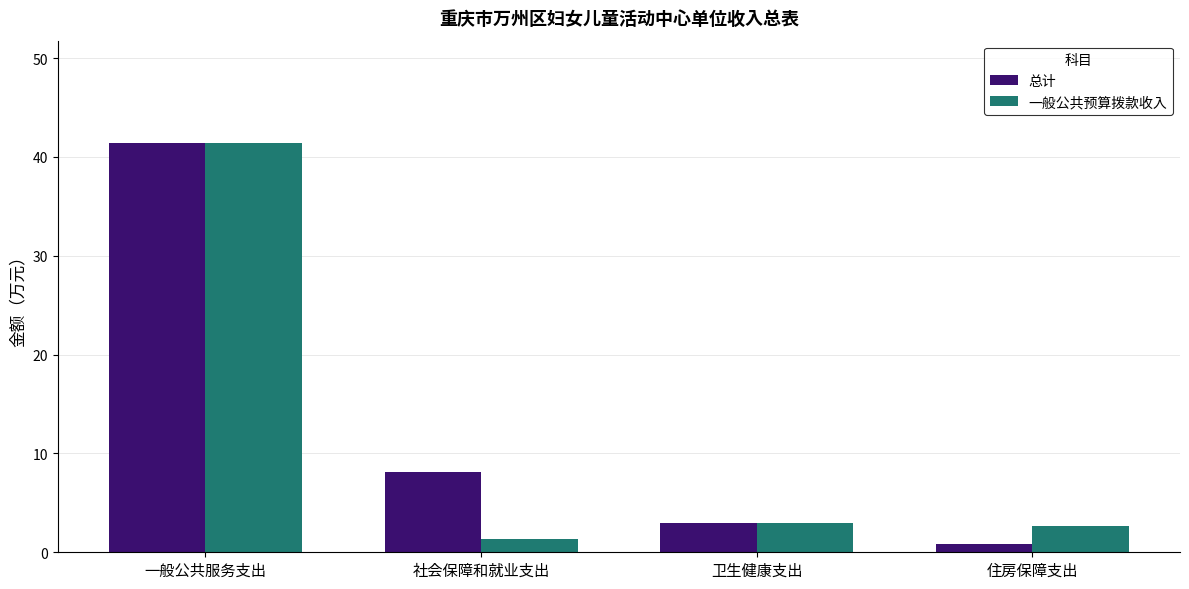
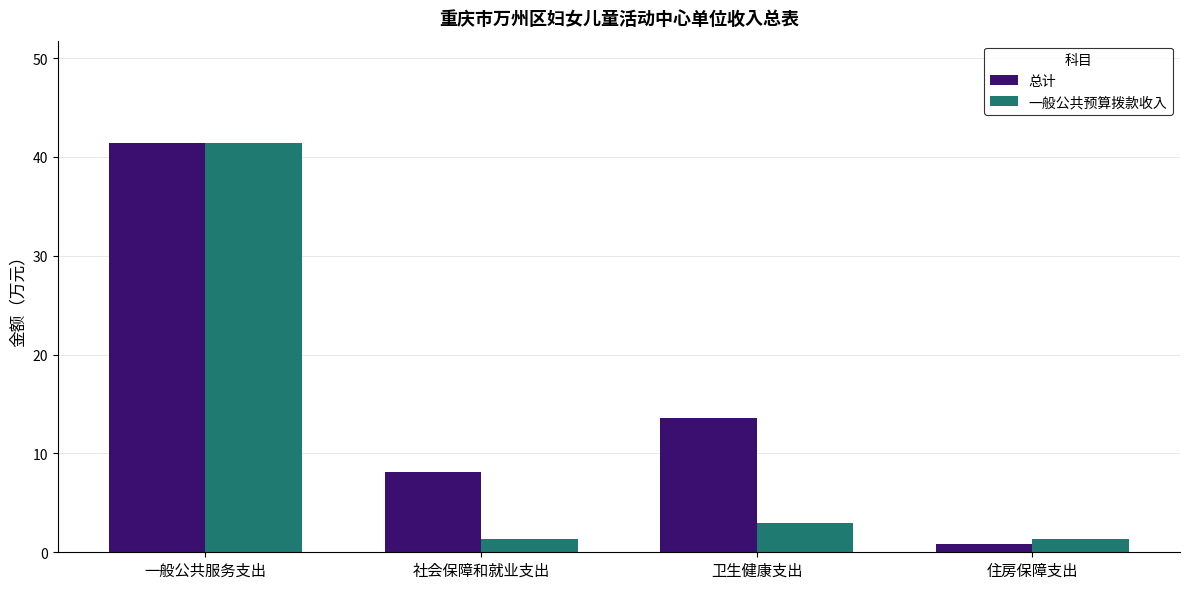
总计, 卫生健康支出: 3 -> 14
一般公共预算拨款收入, 住房保障支出: 3 -> 1
